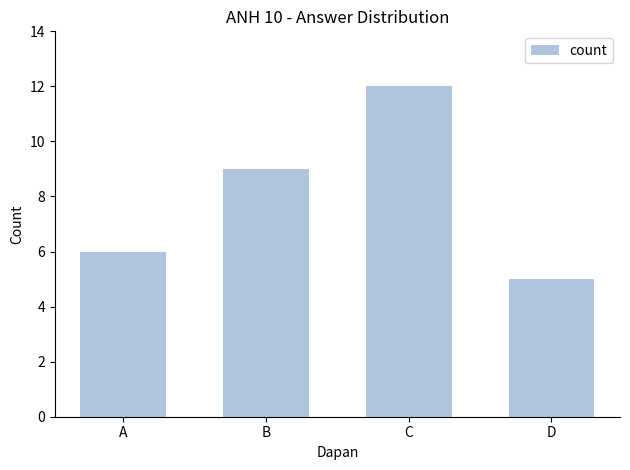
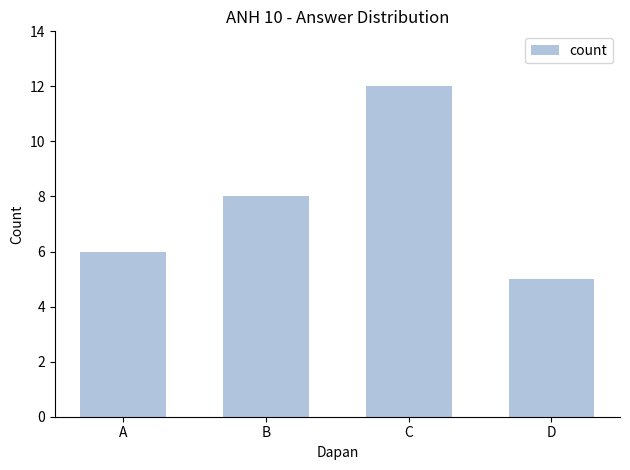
B: 9 -> 8
